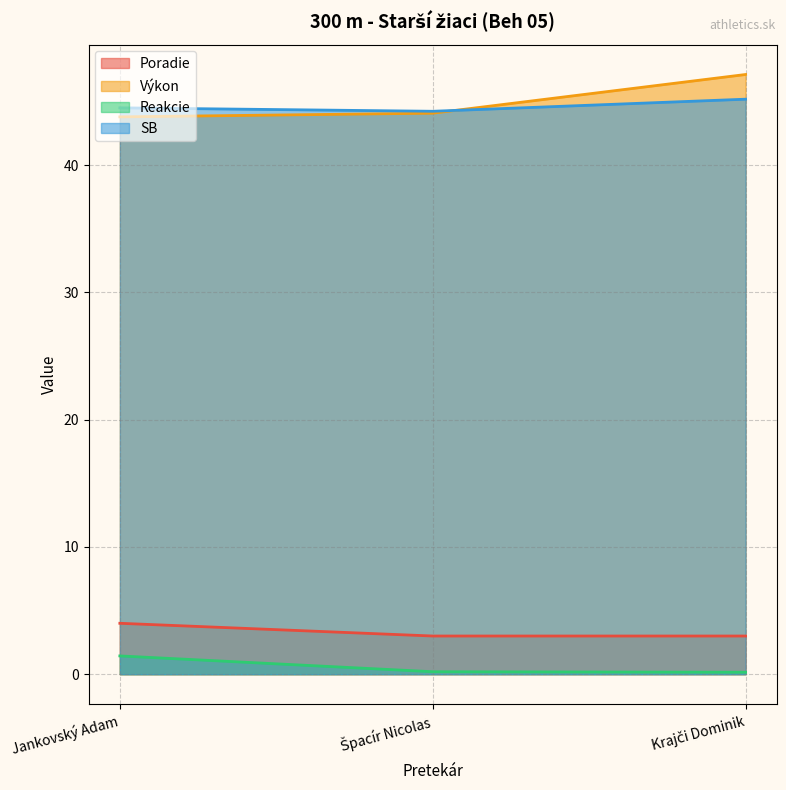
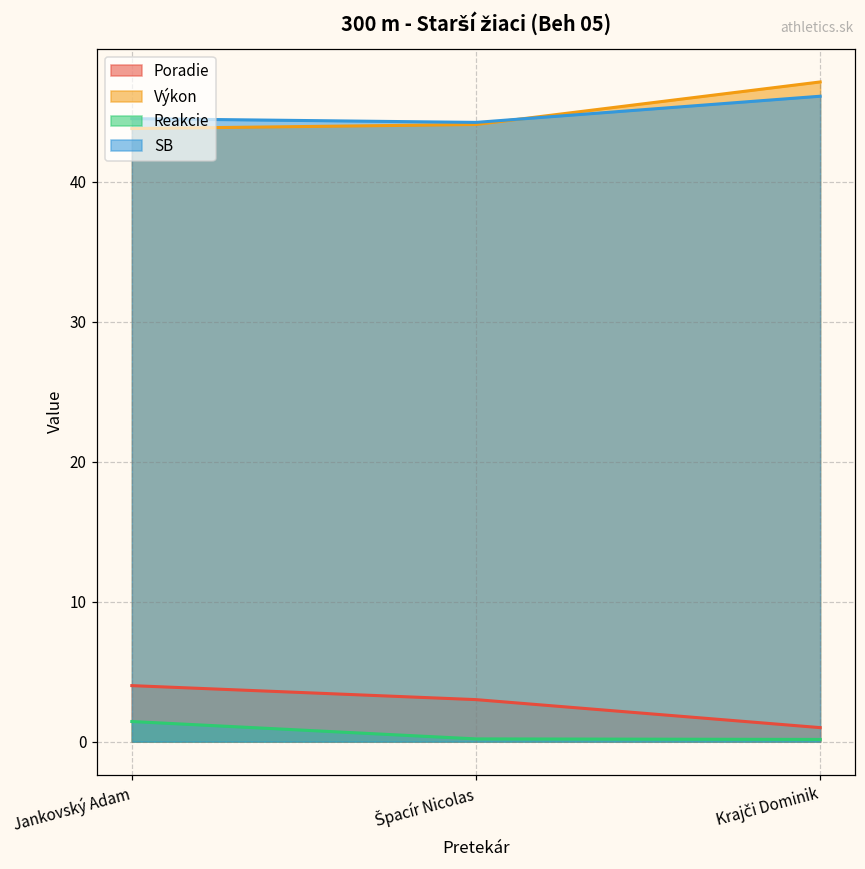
Poradie, Krajči Dominik: 3 -> 1
SB, Krajči Dominik: 45.2 -> 46.1
